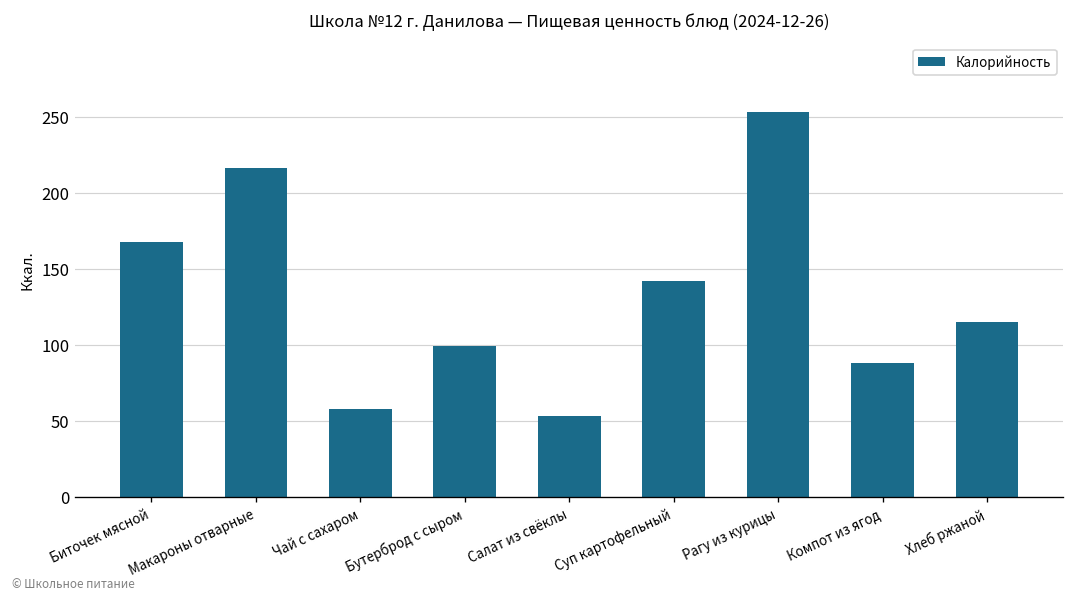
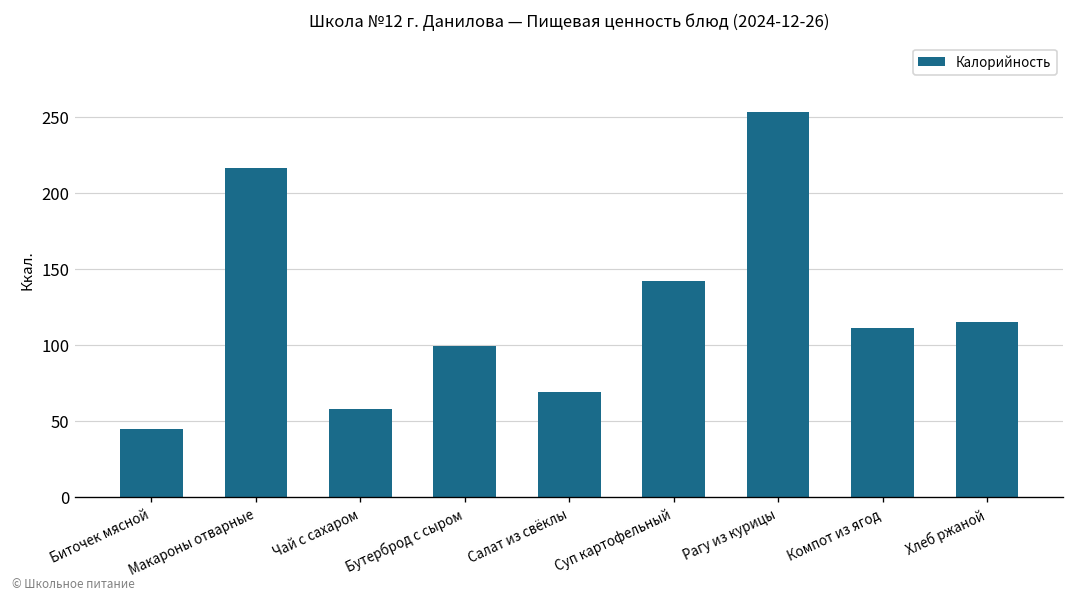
Биточек мясной: 168 -> 45
Салат из свёклы: 53 -> 69
Компот из ягод: 88 -> 111
